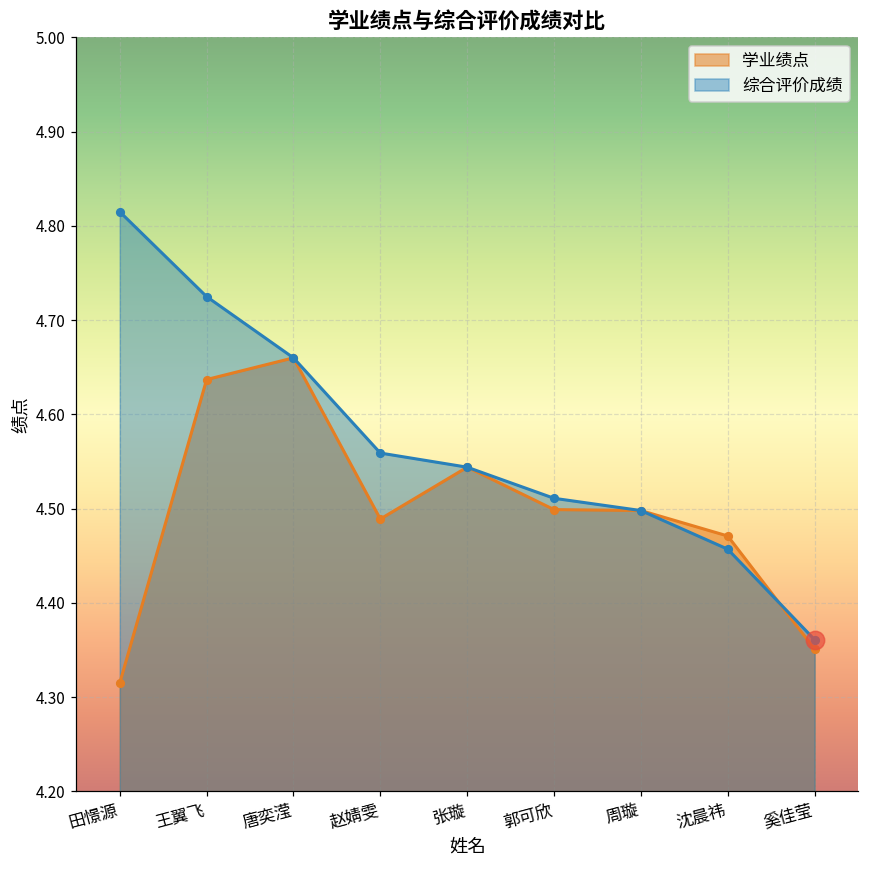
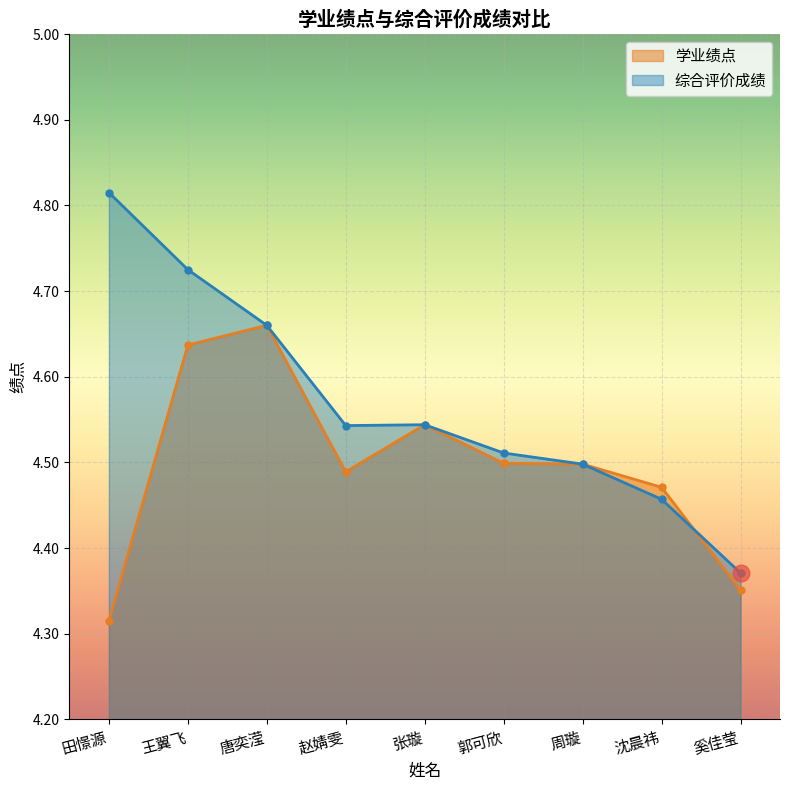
综合评价成绩, 赵婧雯: 4.56 -> 4.54
综合评价成绩, 奚佳莹: 4.36 -> 4.37
